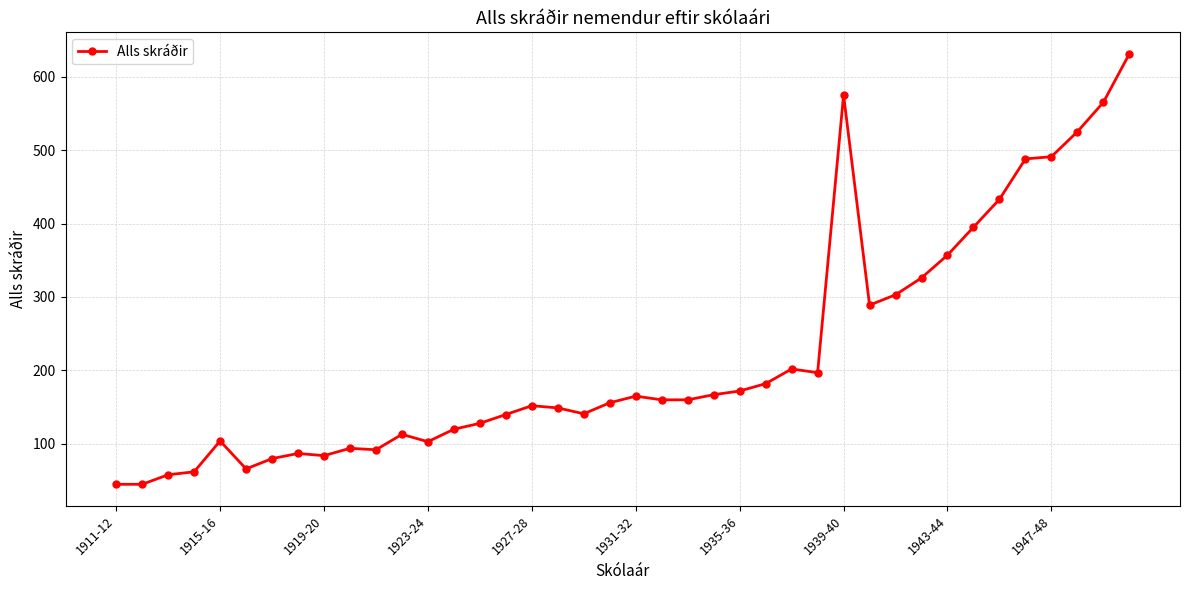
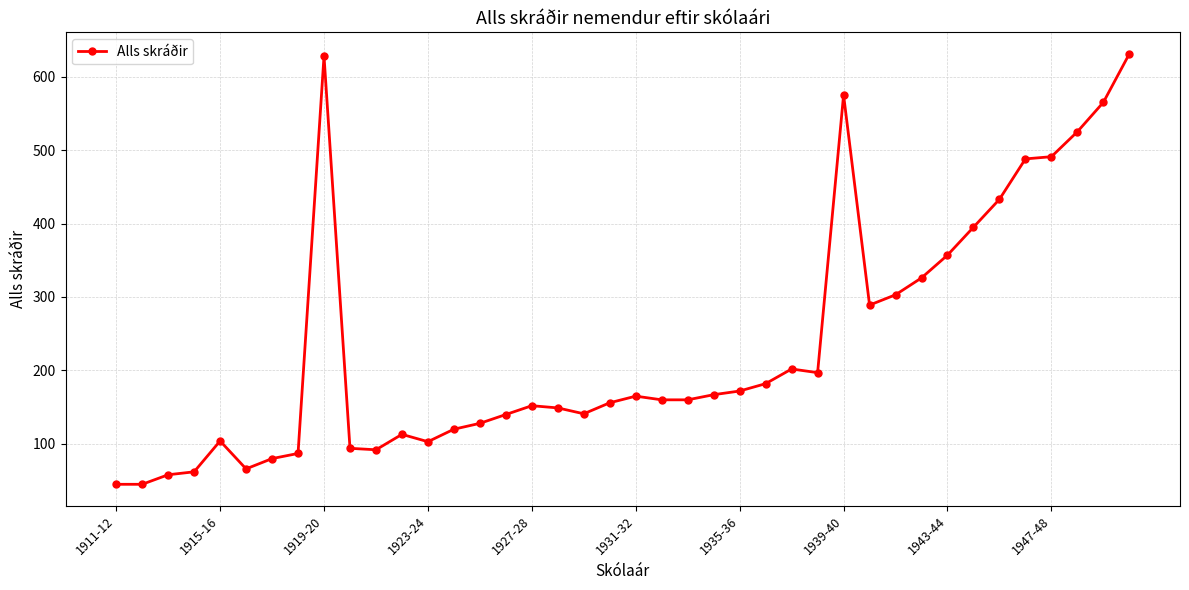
1919-20: 80 -> 630
